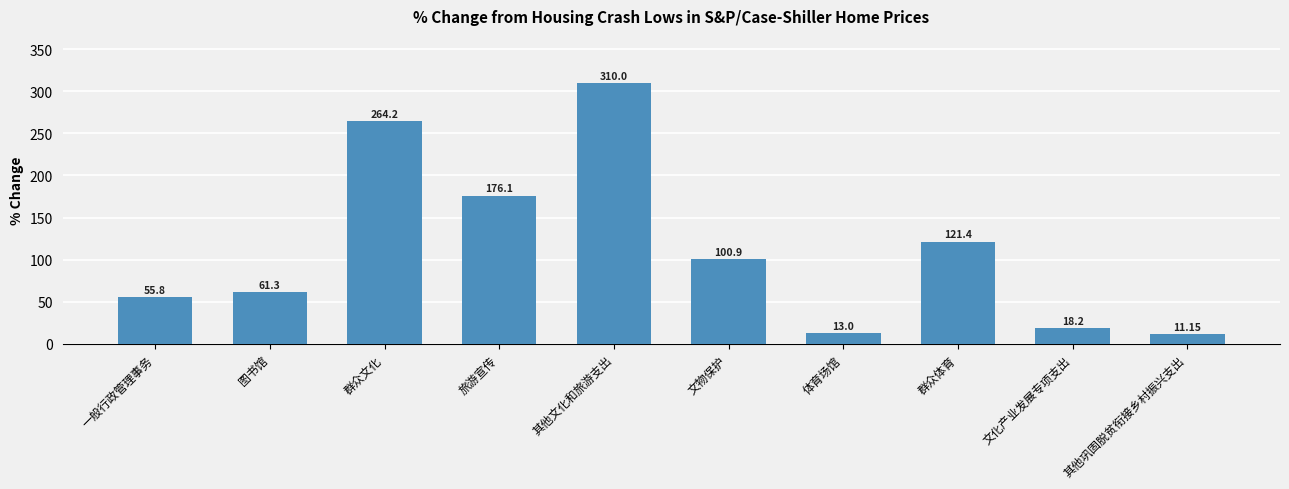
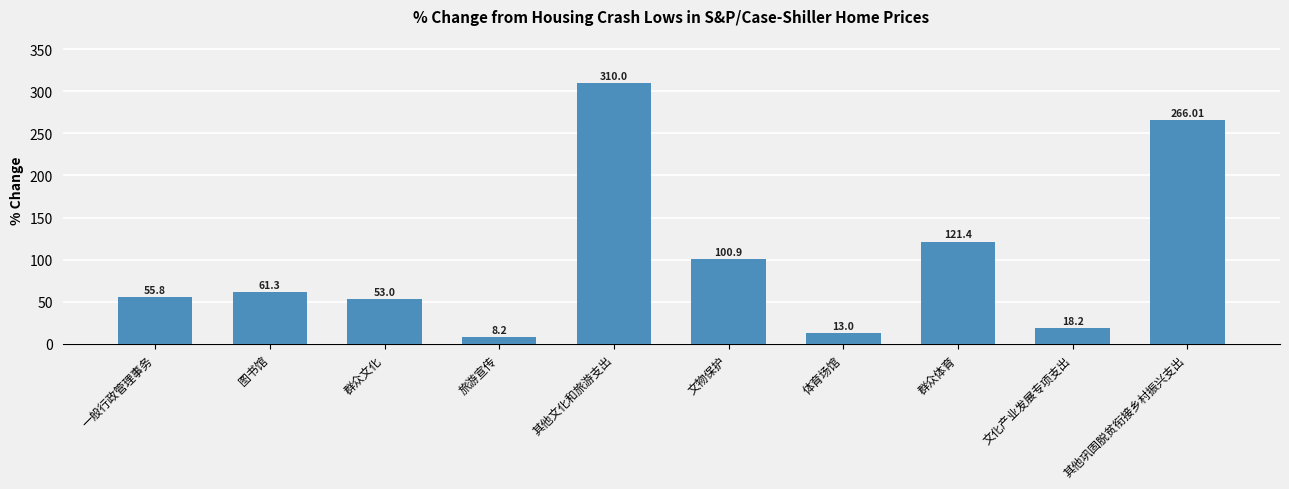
群众文化: 264.2 -> 53.0
旅游宣传: 176.1 -> 8.2
其他巩固脱贫衔接乡村振兴支出: 11.15 -> 266.01
